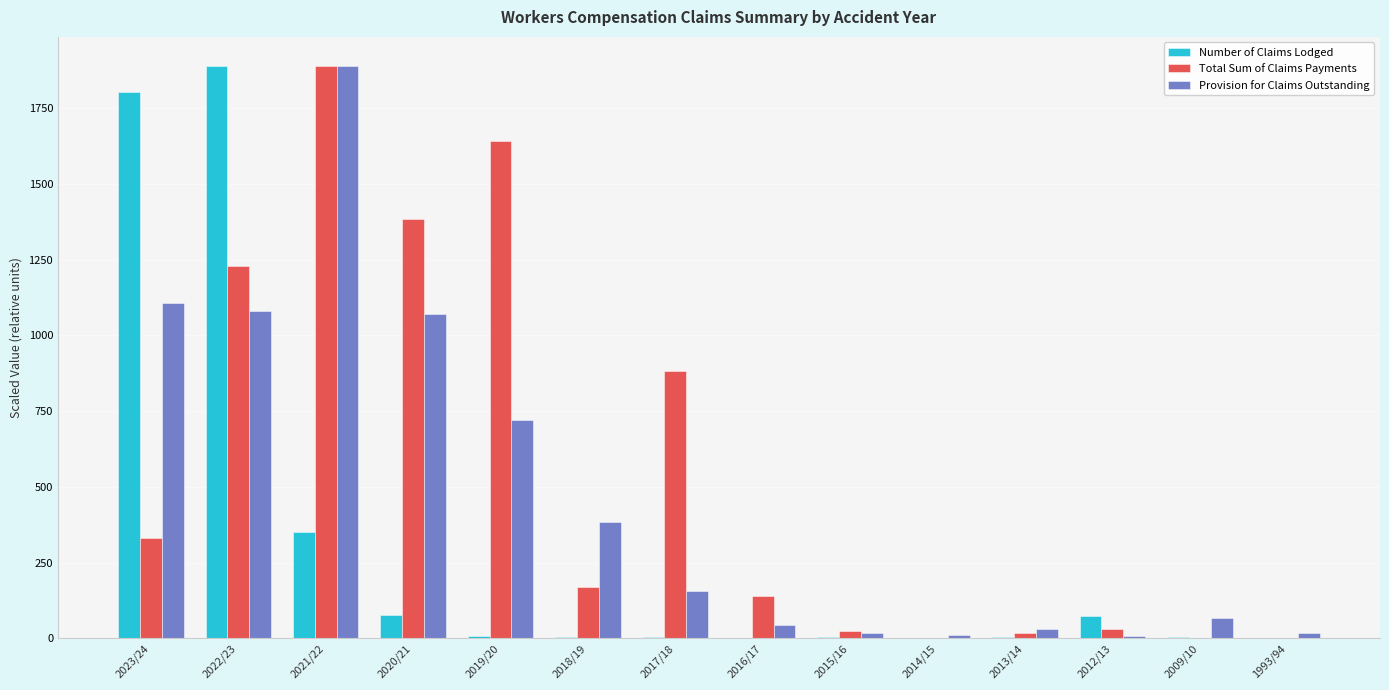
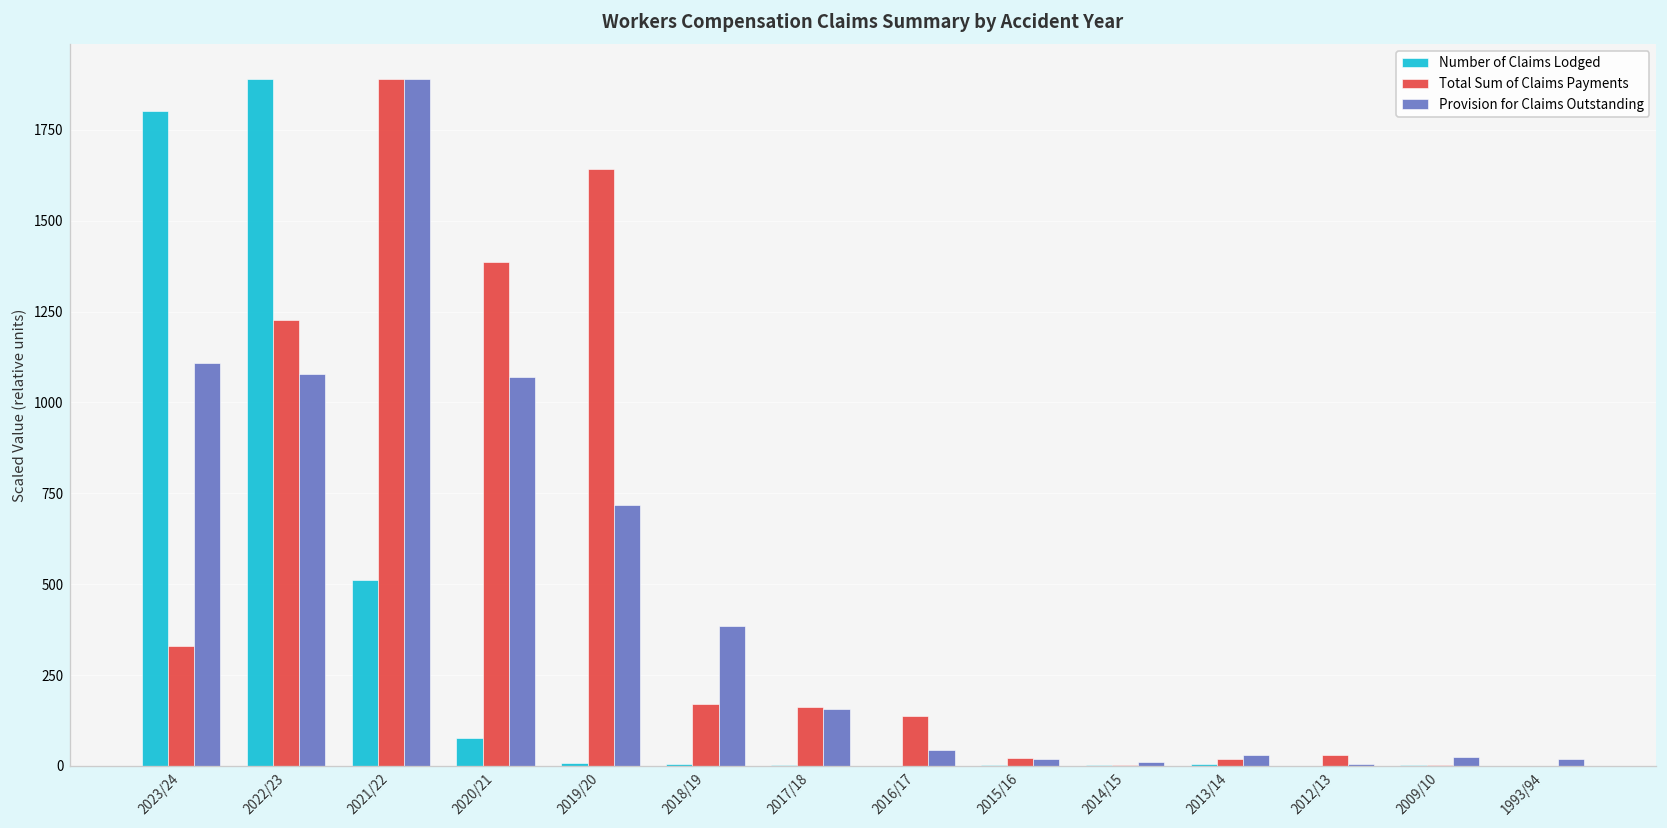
Number of Claims Lodged, 2021/22: 350 -> 510
Total Sum of Claims Payments, 2017/18: 880 -> 160
Number of Claims Lodged, 2012/13: 70 -> 0
Provision for Claims Outstanding, 2009/10: 70 -> 20
